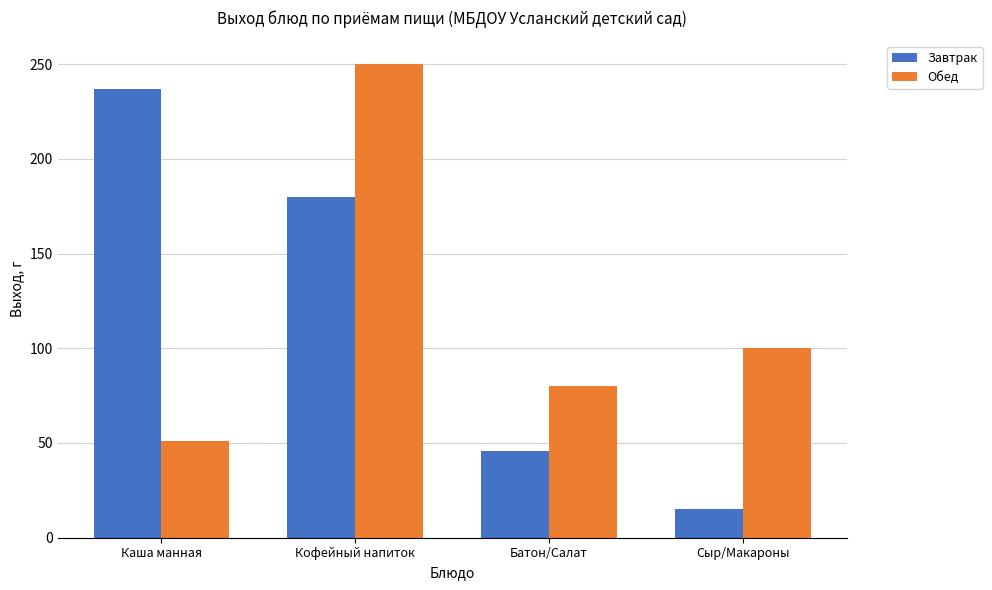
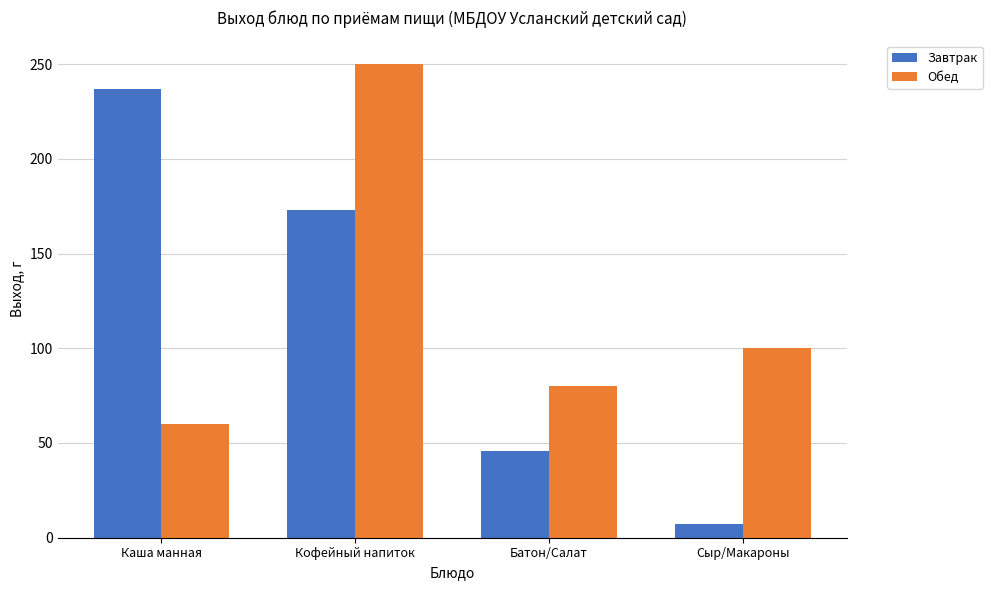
Обед, Каша манная: 51 -> 60
Завтрак, Кофейный напиток: 180 -> 173
Завтрак, Сыр/Макароны: 15 -> 7
